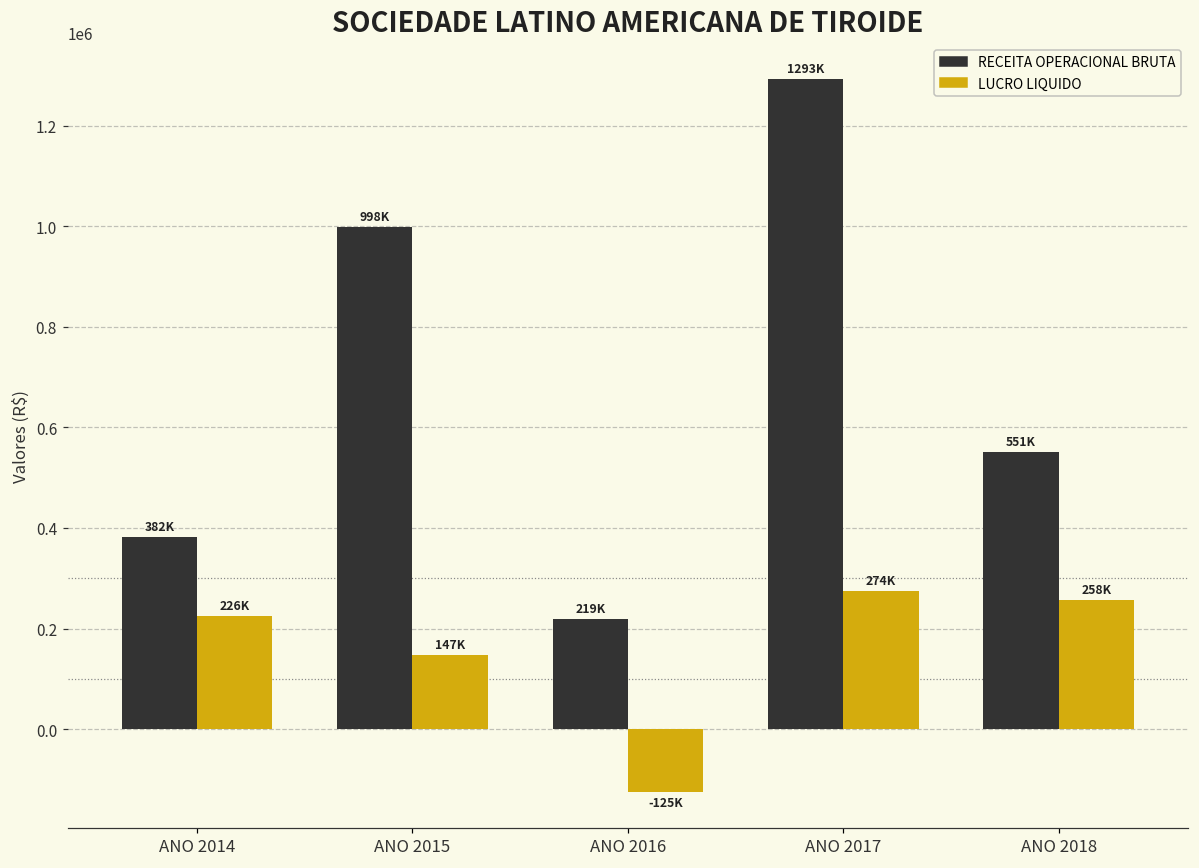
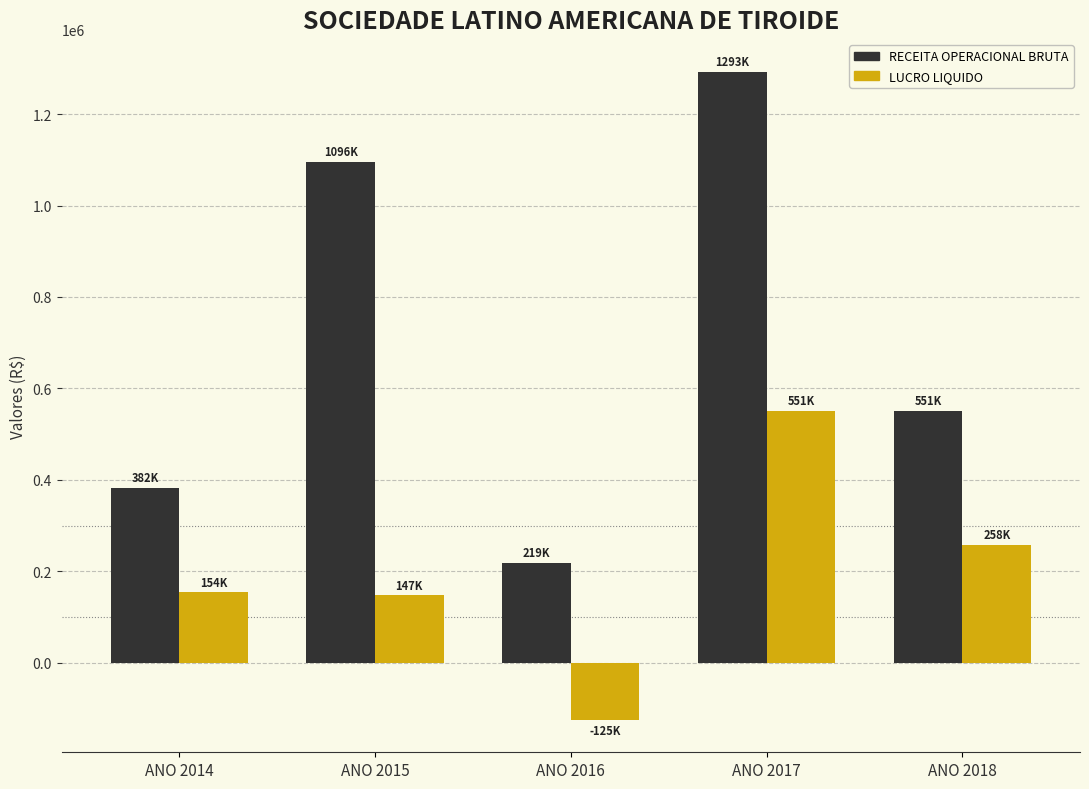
LUCRO LIQUIDO, ANO 2014: 226K -> 154K
RECEITA OPERACIONAL BRUTA, ANO 2015: 998K -> 1096K
LUCRO LIQUIDO, ANO 2017: 274K -> 551K
